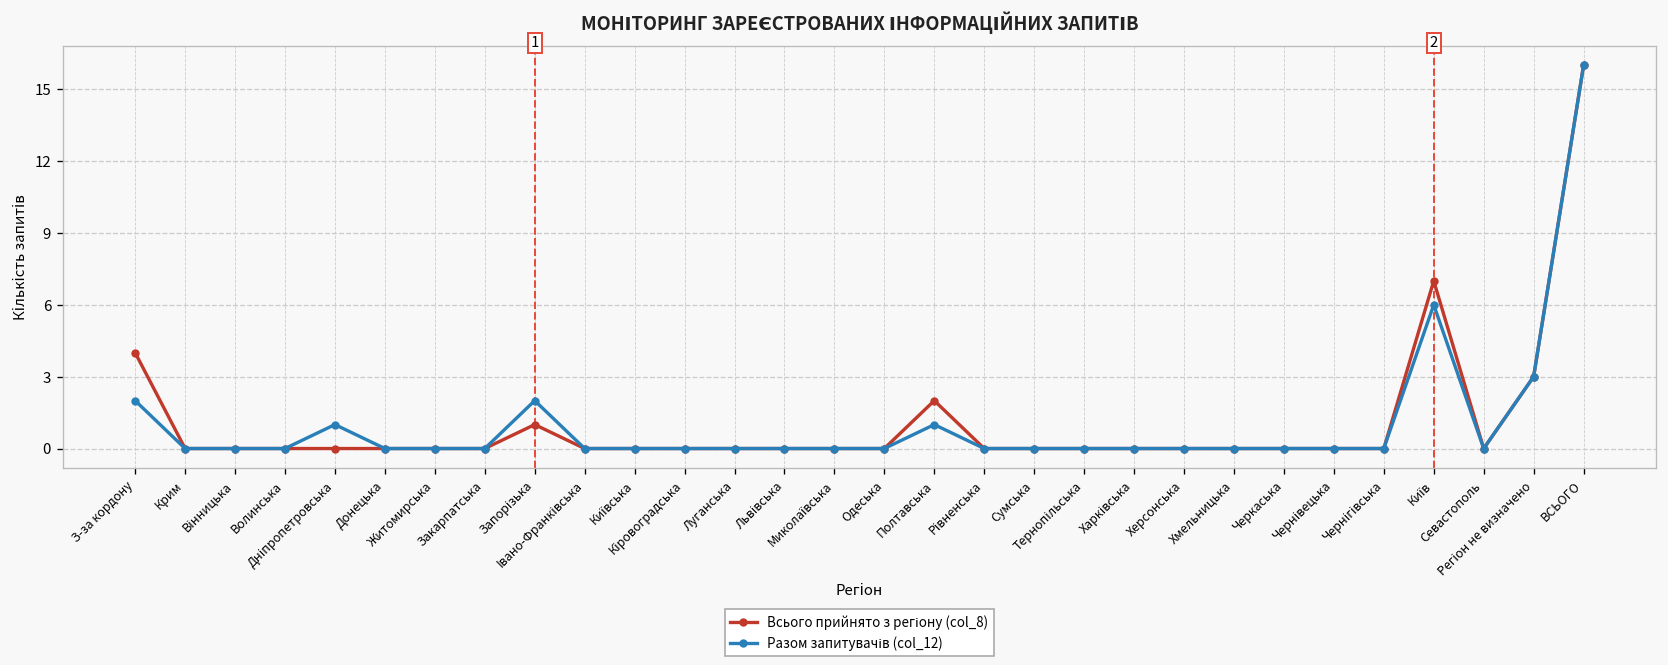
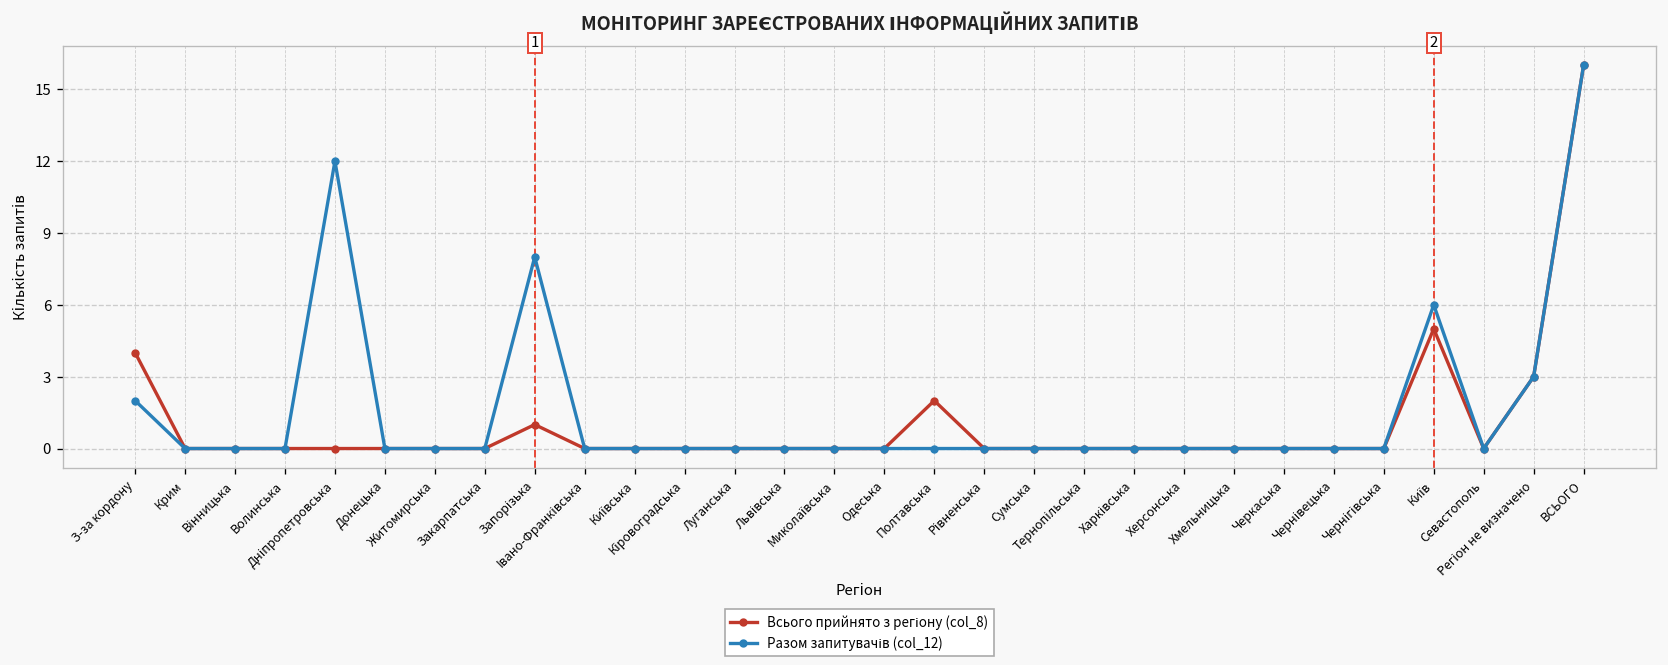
Разом запитувачів (col_12), Дніпропетровська: 1 -> 12
Разом запитувачів (col_12), Запорізька: 2 -> 8
Разом запитувачів (col_12), Полтавська: 1 -> 0
Всього прийнято з регіону (col_8), Київ: 7 -> 5
